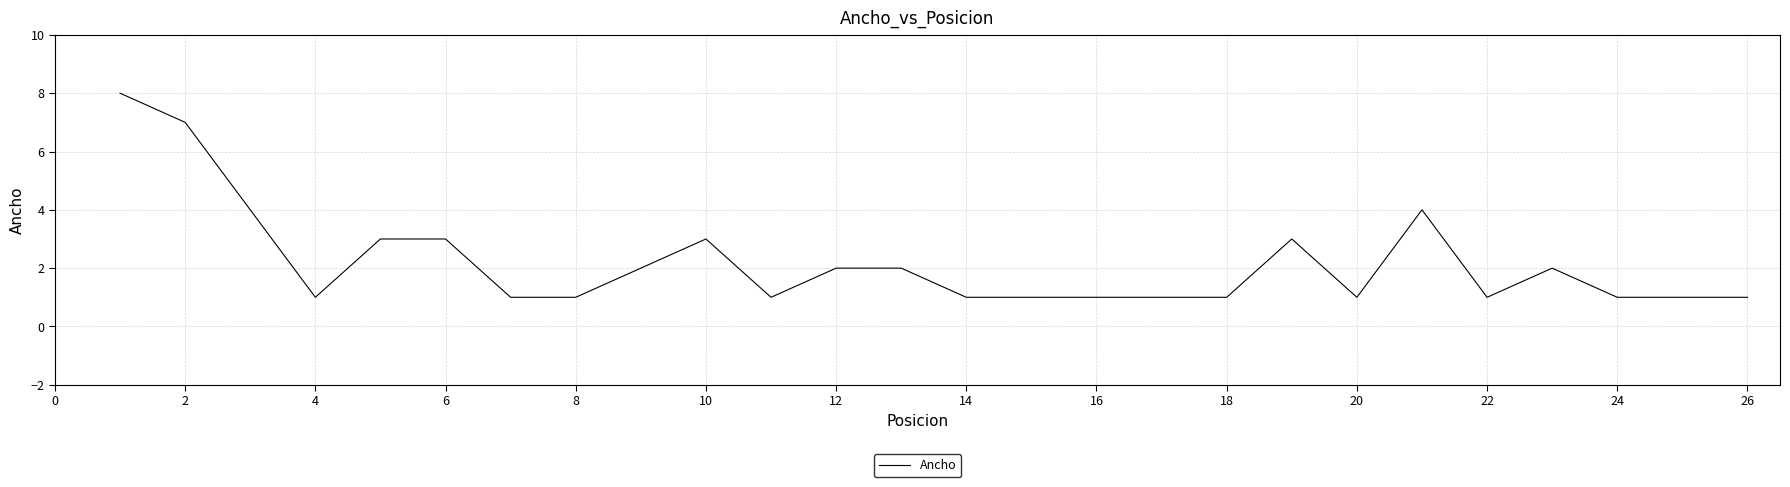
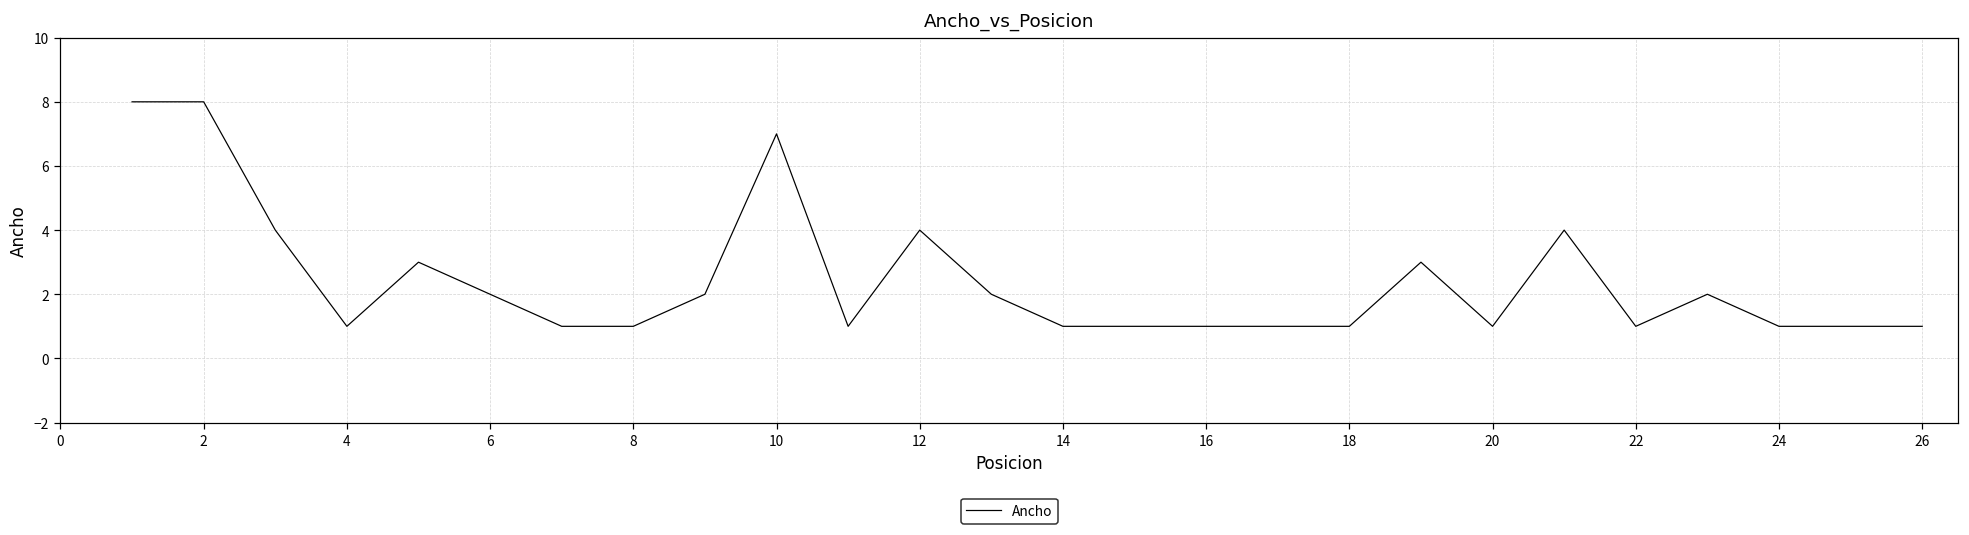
2: 7 -> 8
6: 3 -> 2
10: 3 -> 7
12: 2 -> 4
